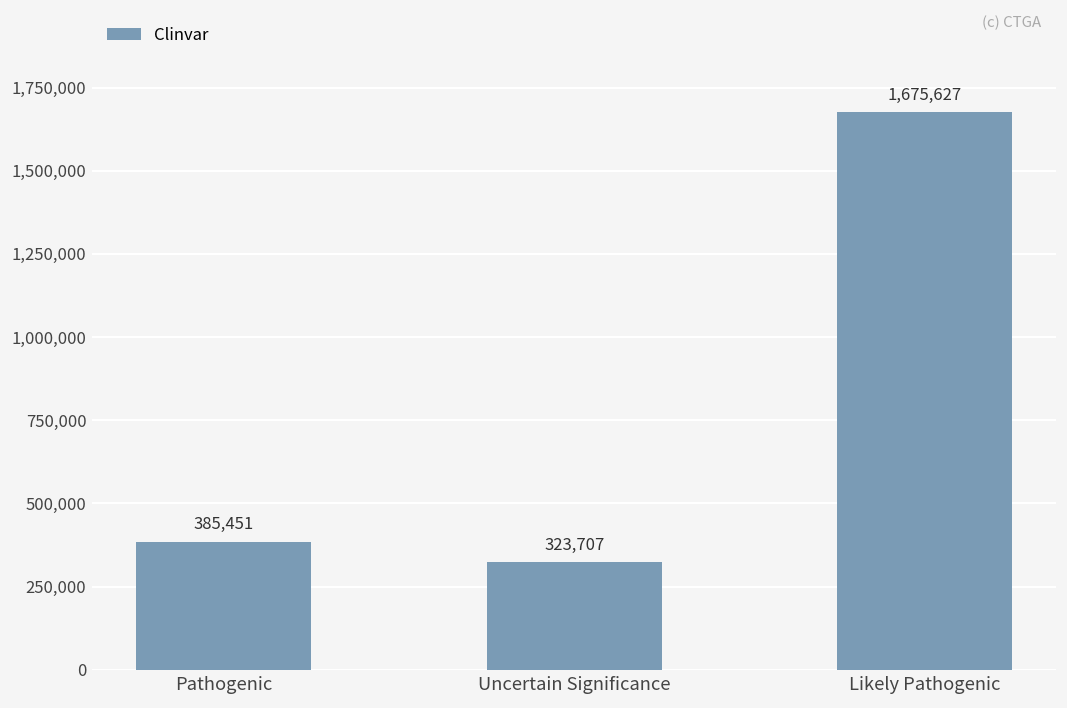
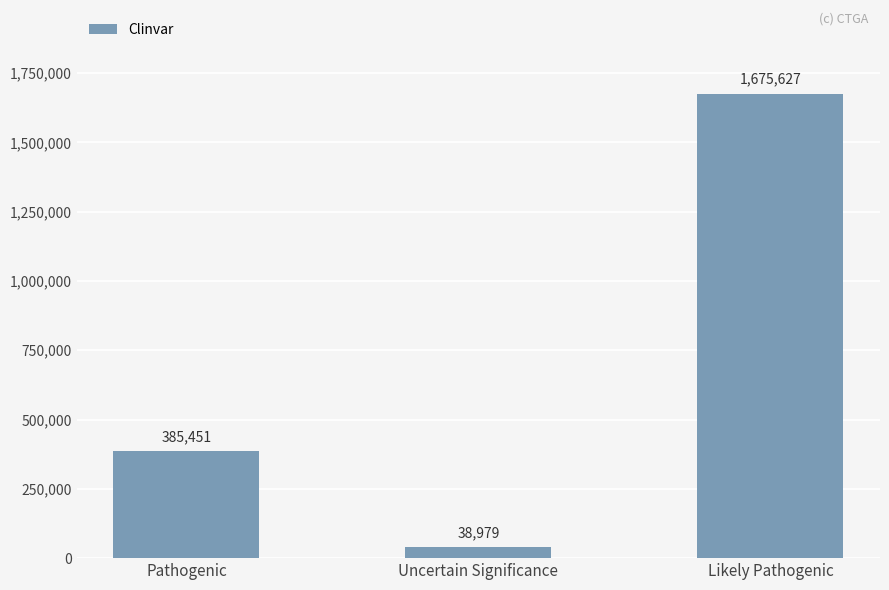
Uncertain Significance: 323,707 -> 38,979
